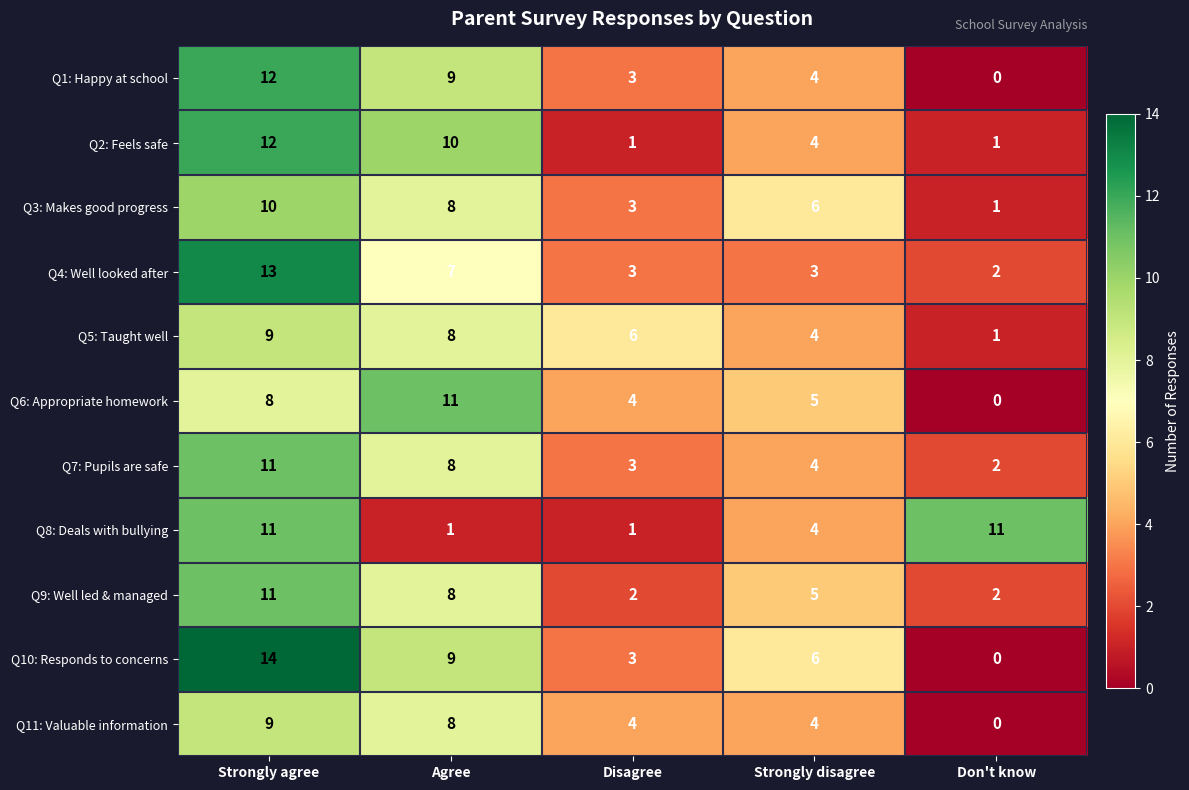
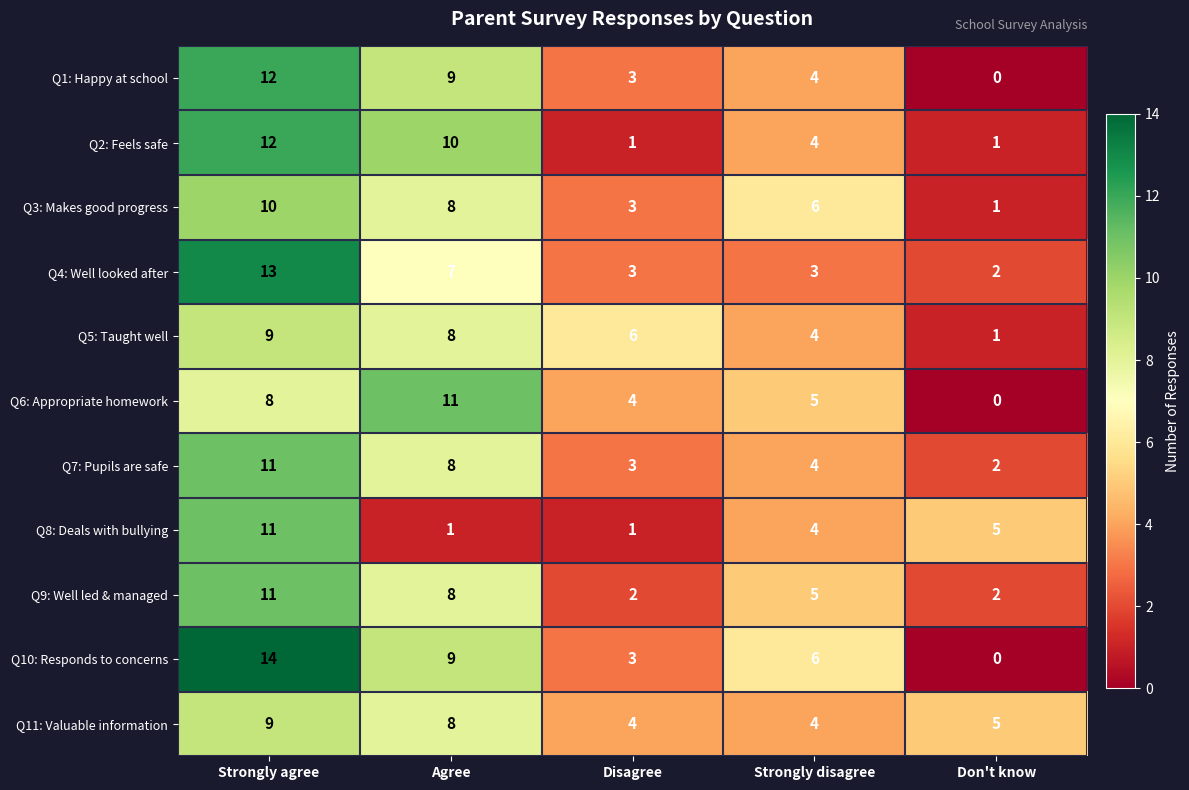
Q8: Deals with bullying, Don't know: 11 -> 5
Q11: Valuable information, Don't know: 0 -> 5
